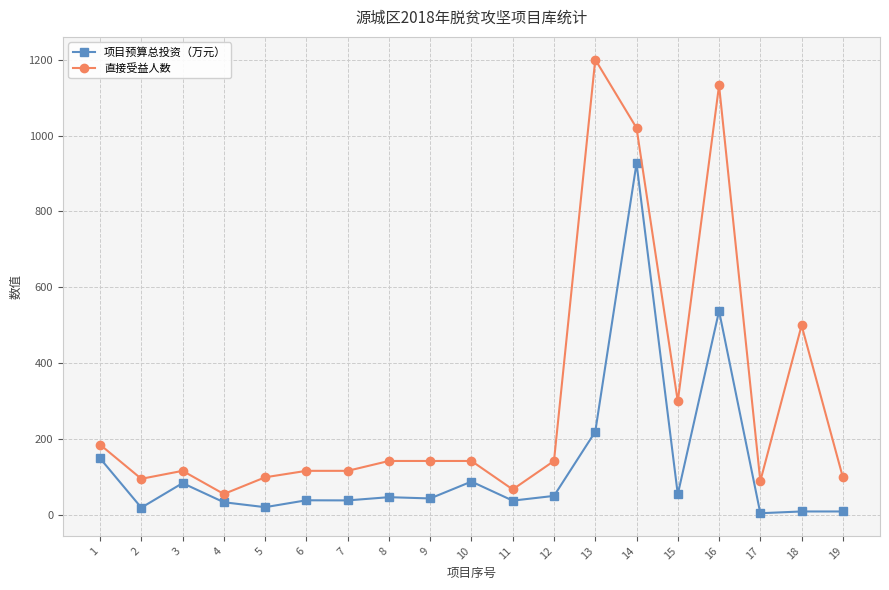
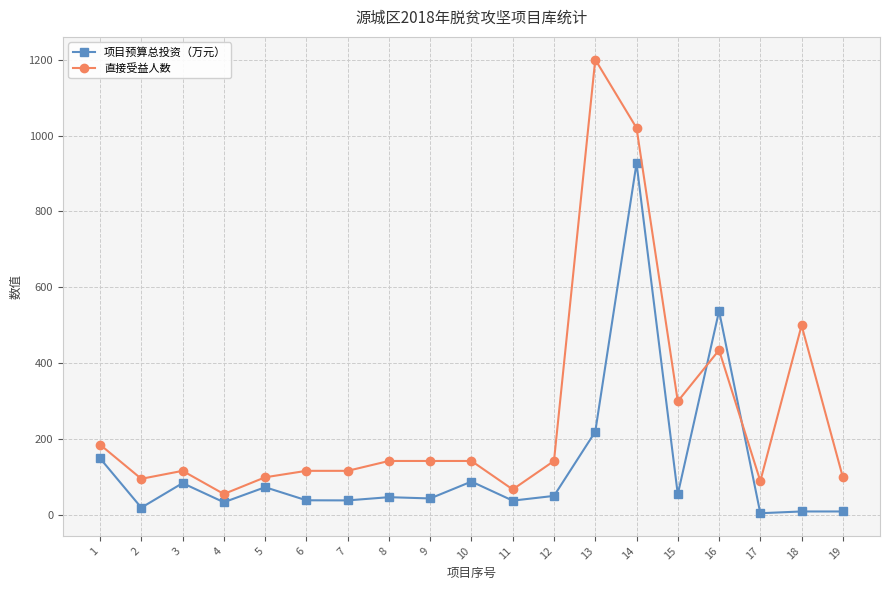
项目预算总投资（万元）, 5: 20 -> 70
直接受益人数, 16: 1130 -> 440
